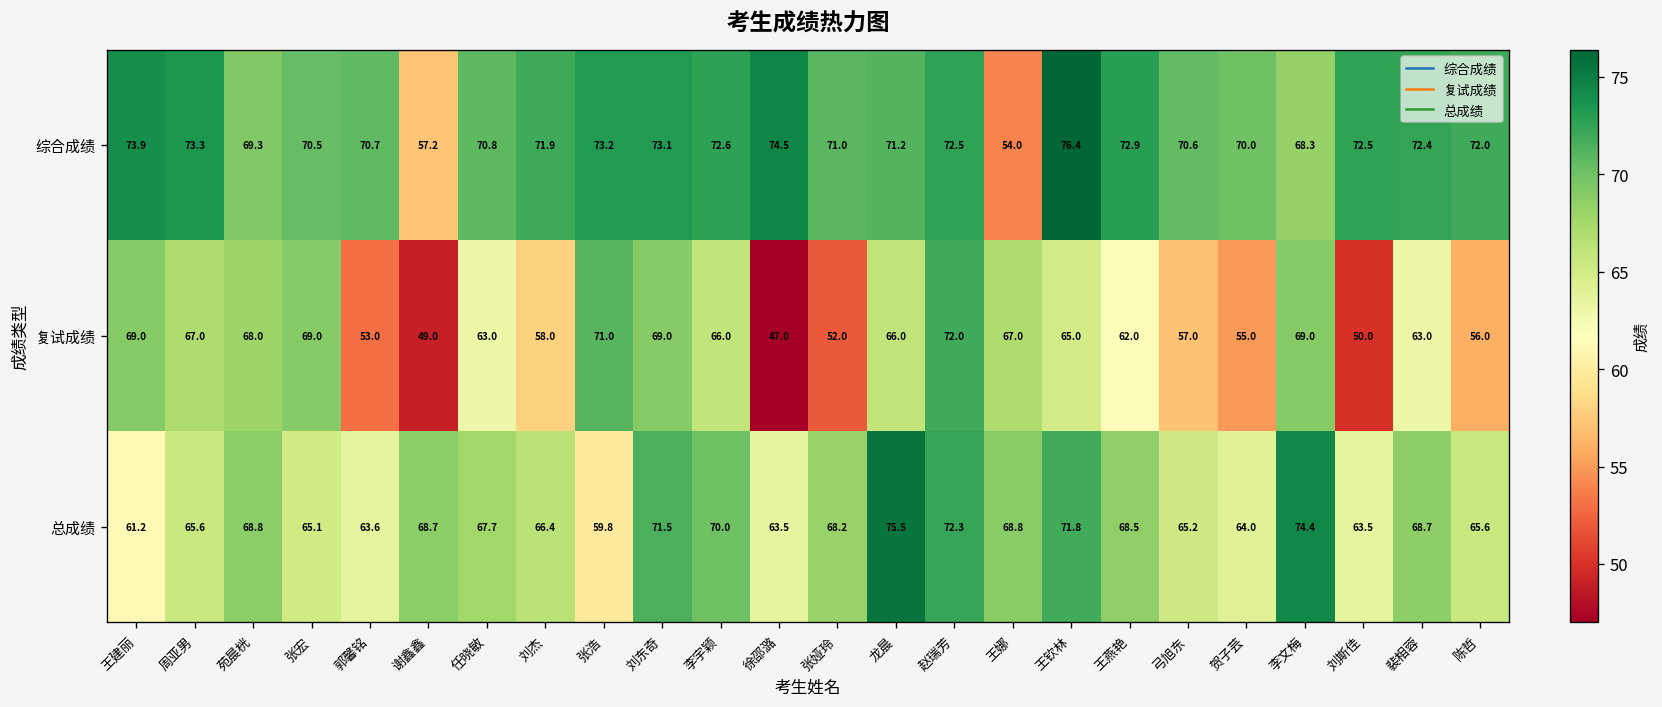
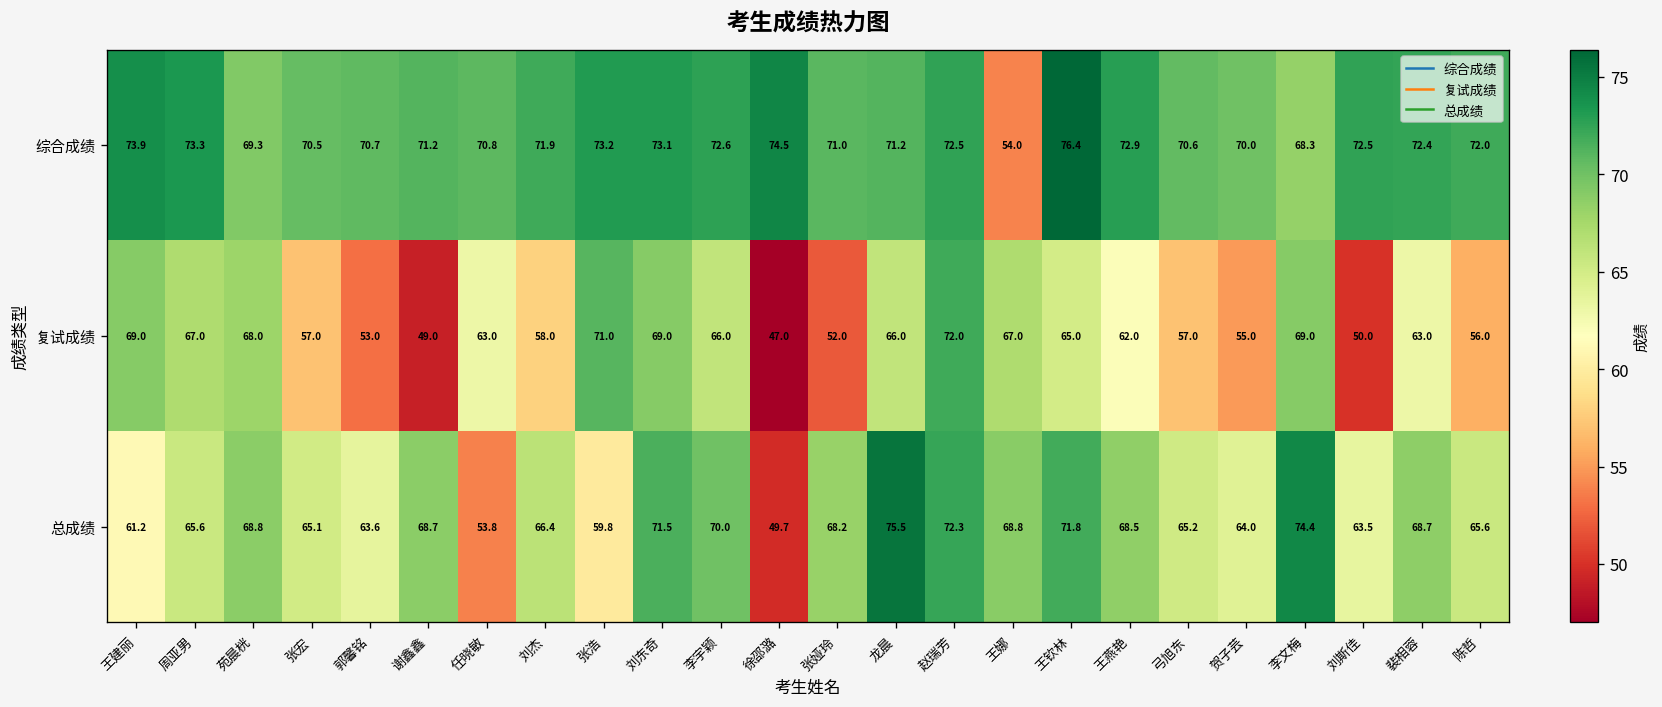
综合成绩, 谢鑫鑫: 57.2 -> 71.2
复试成绩, 张宏: 69.0 -> 57.0
总成绩, 任晓敏: 67.7 -> 53.8
总成绩, 徐邵潞: 63.5 -> 49.7
